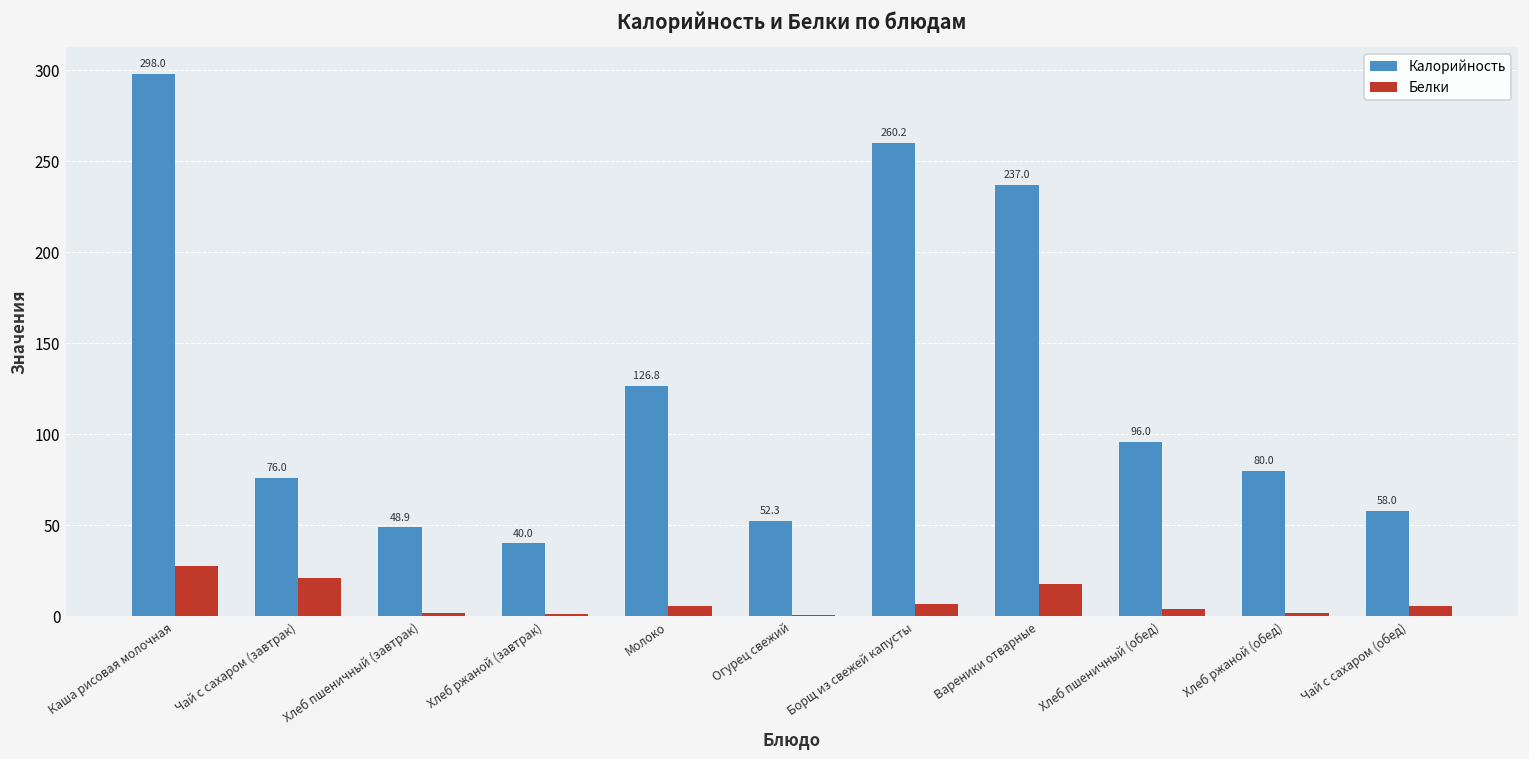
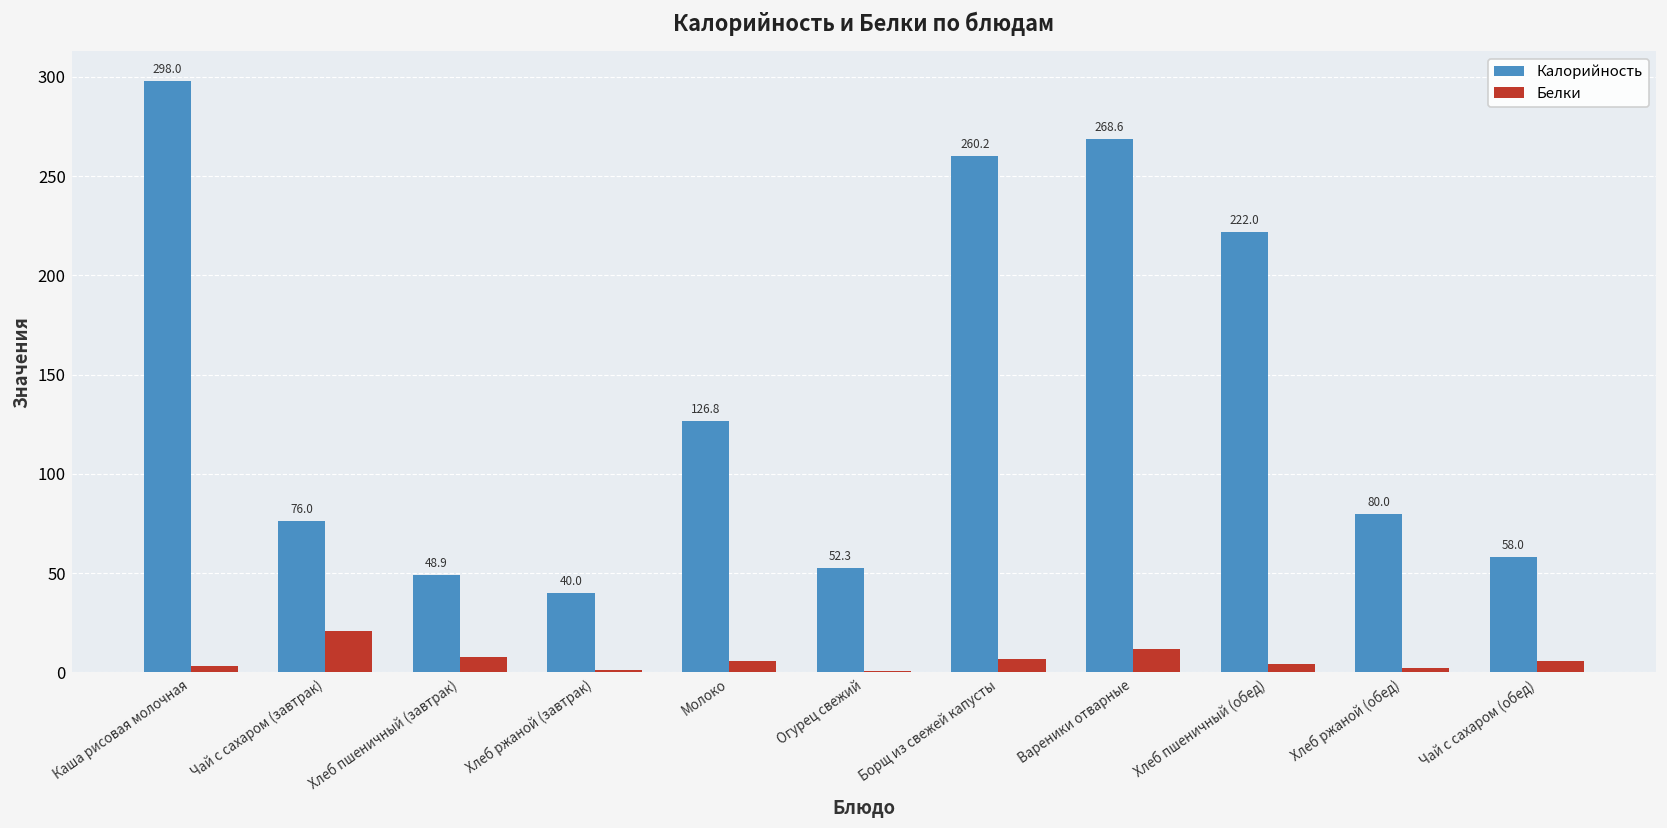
Белки, Каша рисовая молочная: 28 -> 3
Белки, Хлеб пшеничный (завтрак): 2 -> 8
Калорийность, Вареники отварные: 237.0 -> 268.6
Белки, Вареники отварные: 18 -> 12
Калорийность, Хлеб пшеничный (обед): 96.0 -> 222.0
